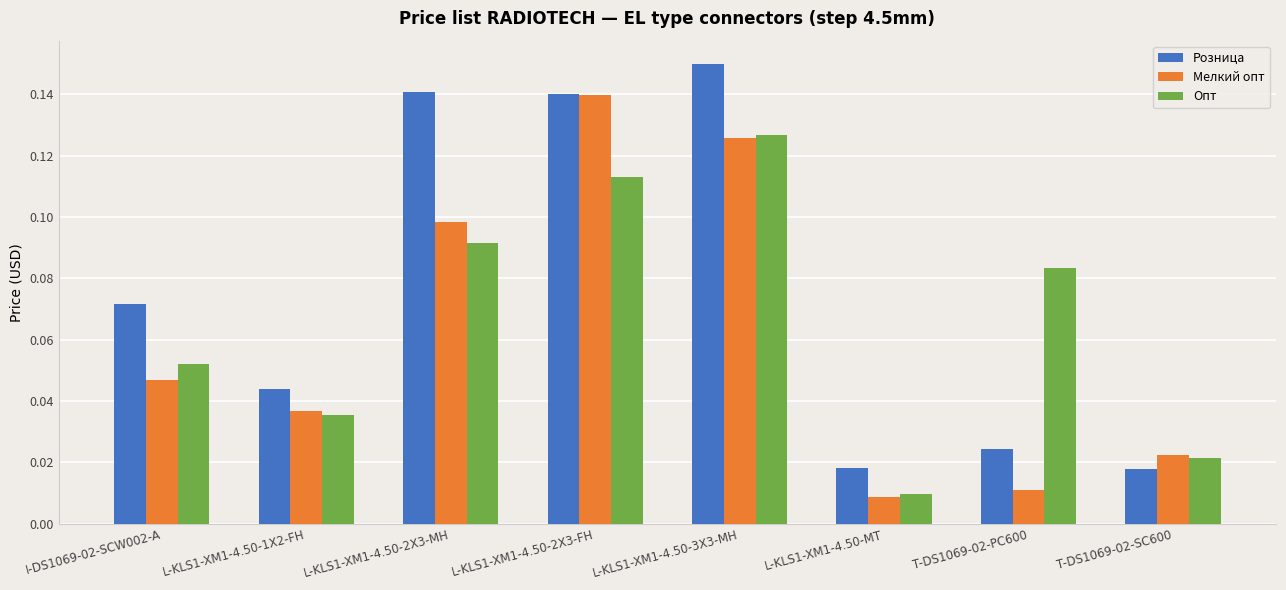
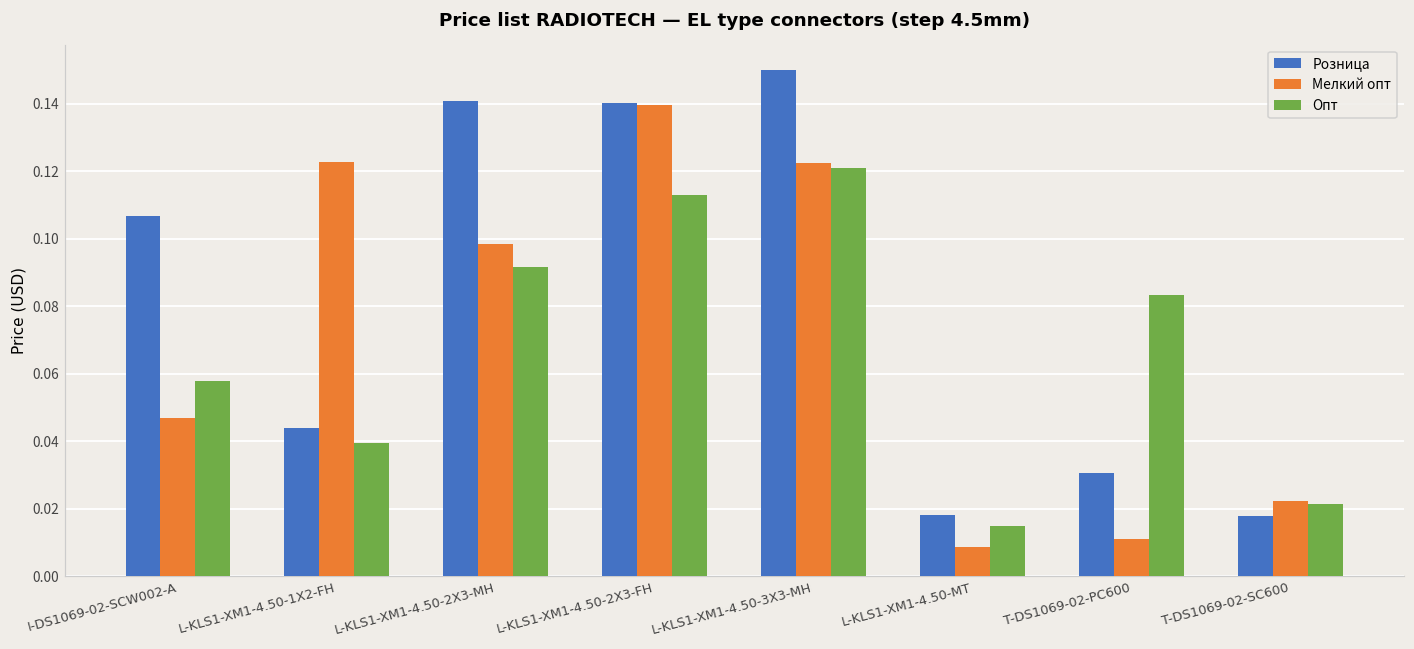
Розница, I-DS1069-02-SCW002-A: 0.072 -> 0.107
Опт, I-DS1069-02-SCW002-A: 0.052 -> 0.058
Мелкий опт, L-KLS1-XM1-4.50-1X2-FH: 0.037 -> 0.123
Опт, L-KLS1-XM1-4.50-1X2-FH: 0.035 -> 0.040
Мелкий опт, L-KLS1-XM1-4.50-3X3-MH: 0.126 -> 0.122
Опт, L-KLS1-XM1-4.50-3X3-MH: 0.127 -> 0.121
Опт, L-KLS1-XM1-4.50-MT: 0.010 -> 0.015
Розница, T-DS1069-02-PC600: 0.024 -> 0.031
